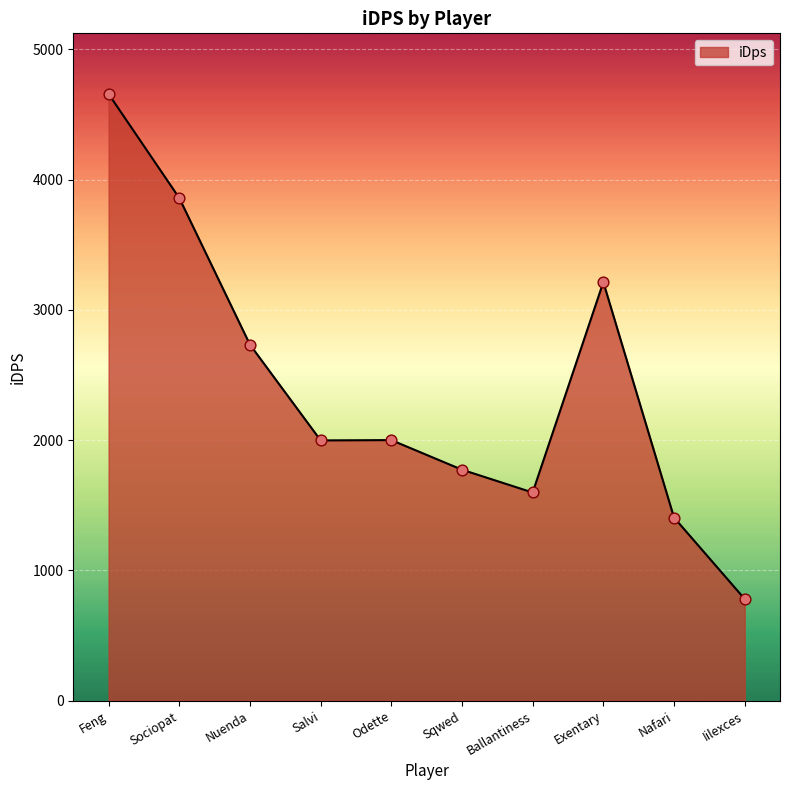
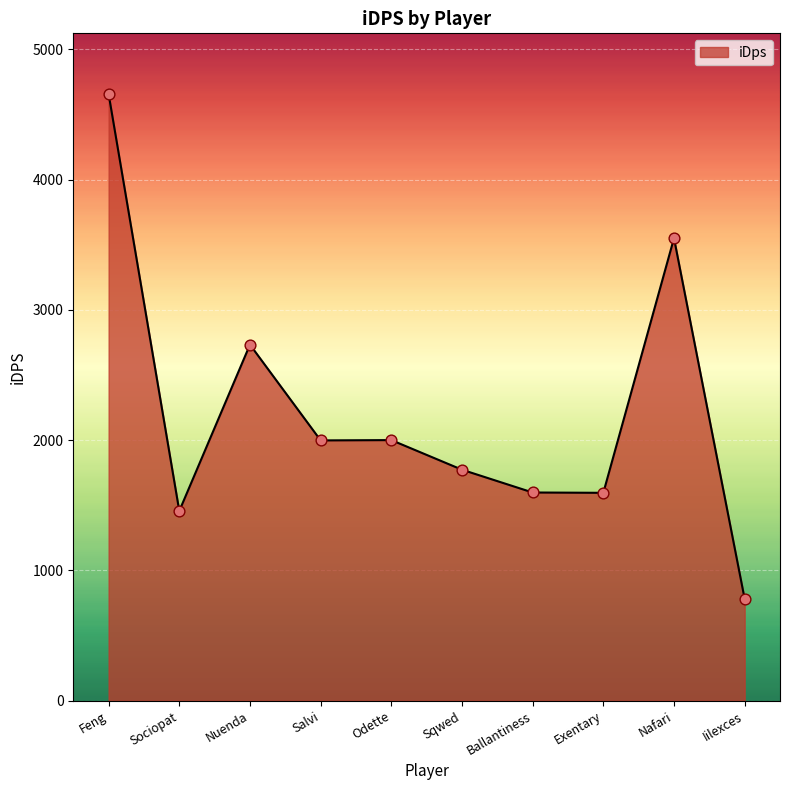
Sociopat: 3860 -> 1460
Exentary: 3210 -> 1600
Nafari: 1410 -> 3550
